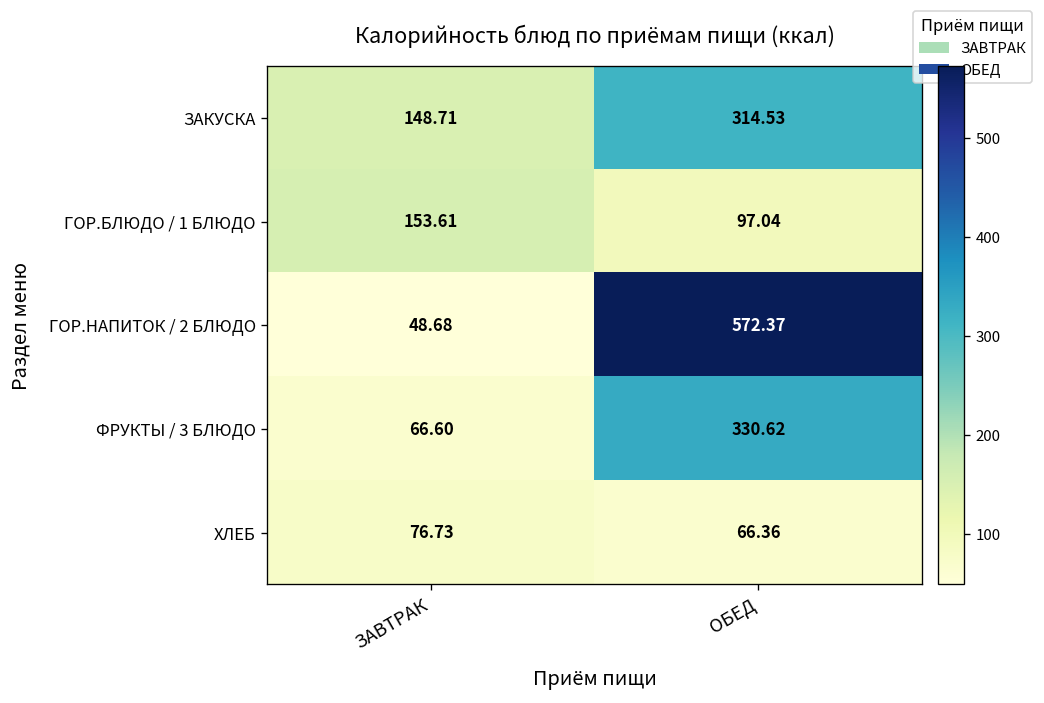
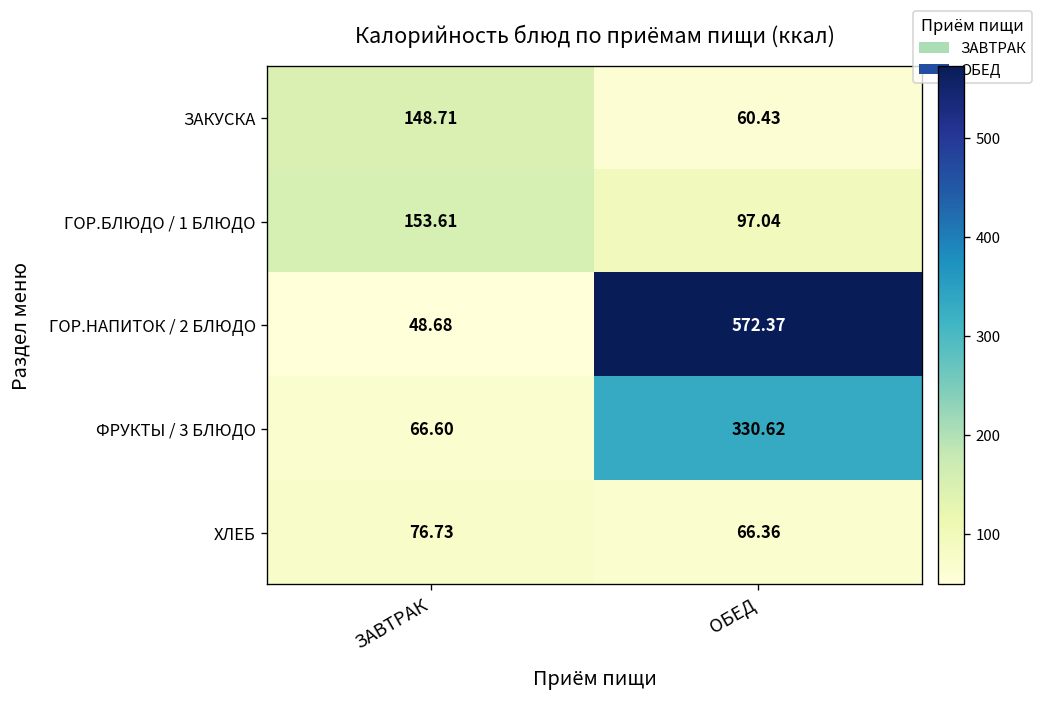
ЗАКУСКА, ОБЕД: 314.53 -> 60.43
